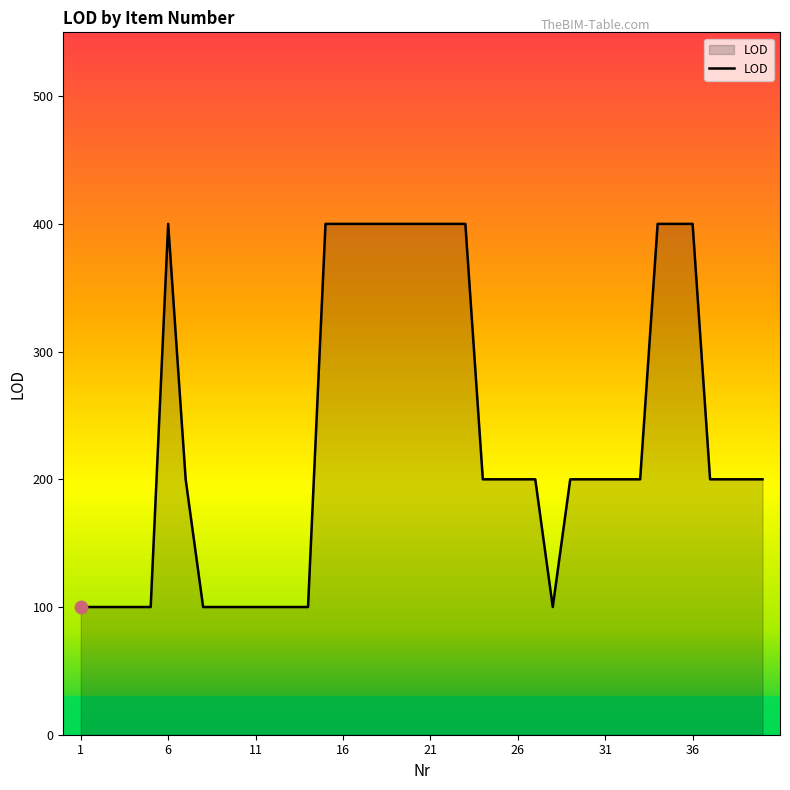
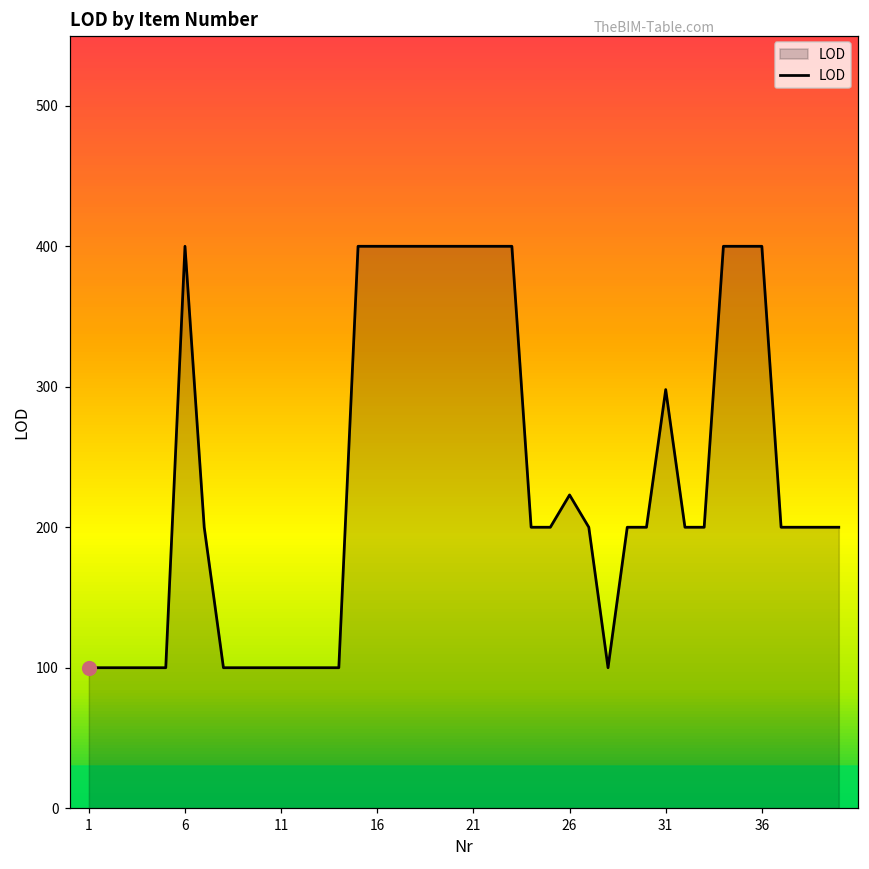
LOD, 26: 200 -> 223
LOD, 31: 200 -> 298
